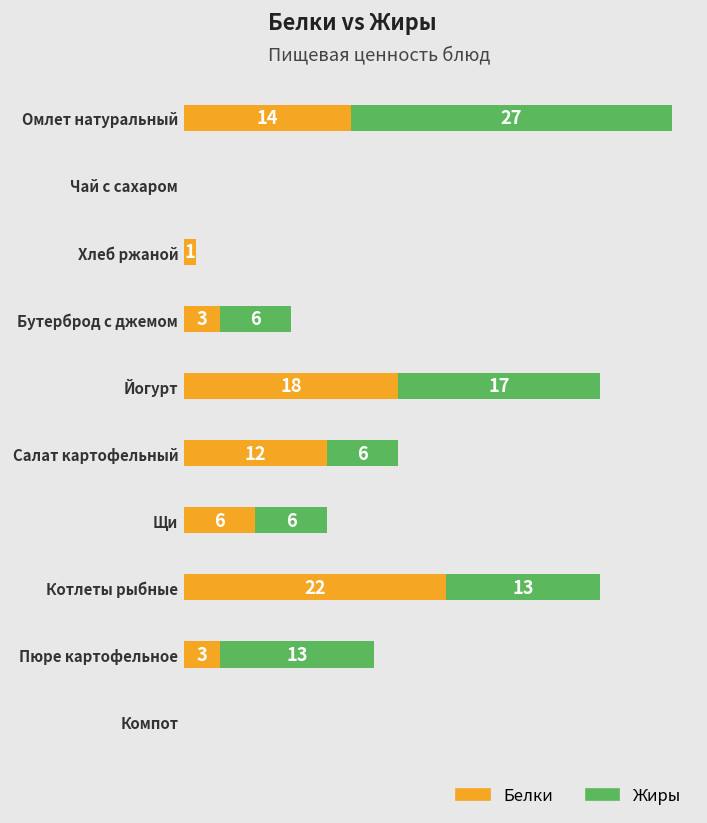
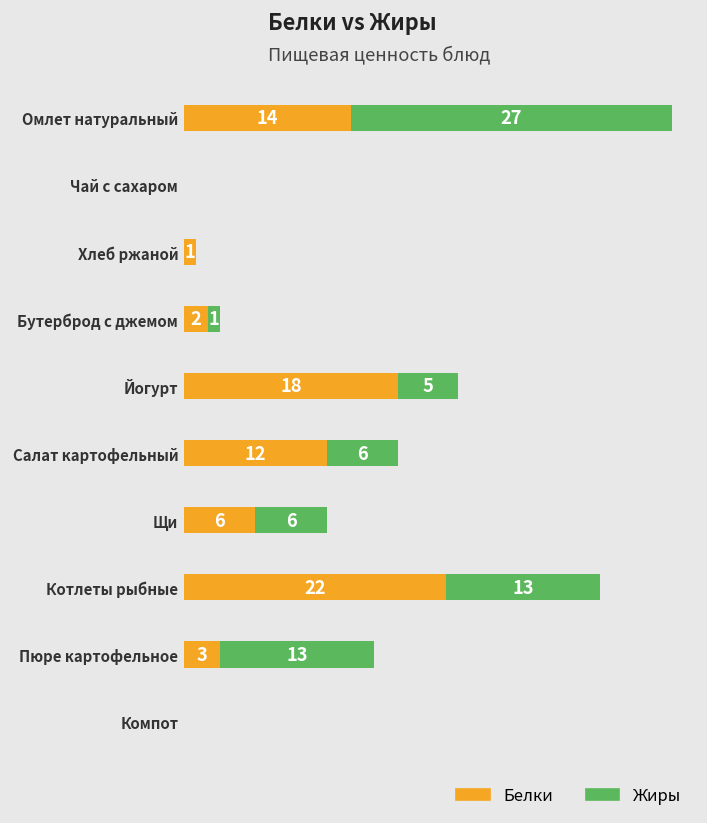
Белки, Бутерброд с джемом: 3 -> 2
Жиры, Бутерброд с джемом: 6 -> 1
Жиры, Йогурт: 17 -> 5
